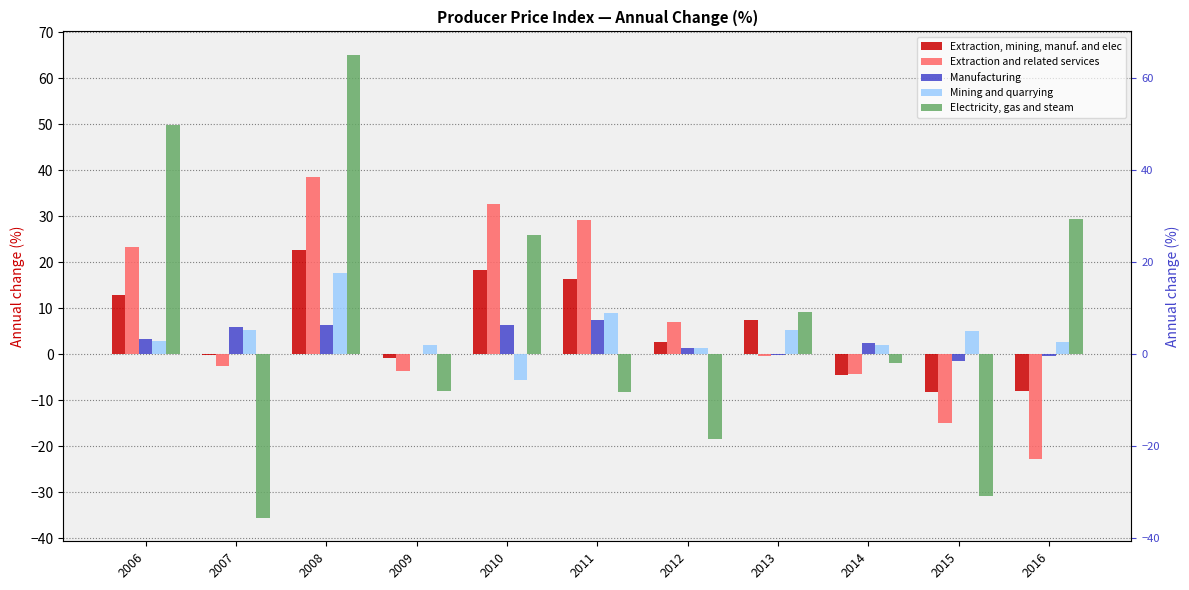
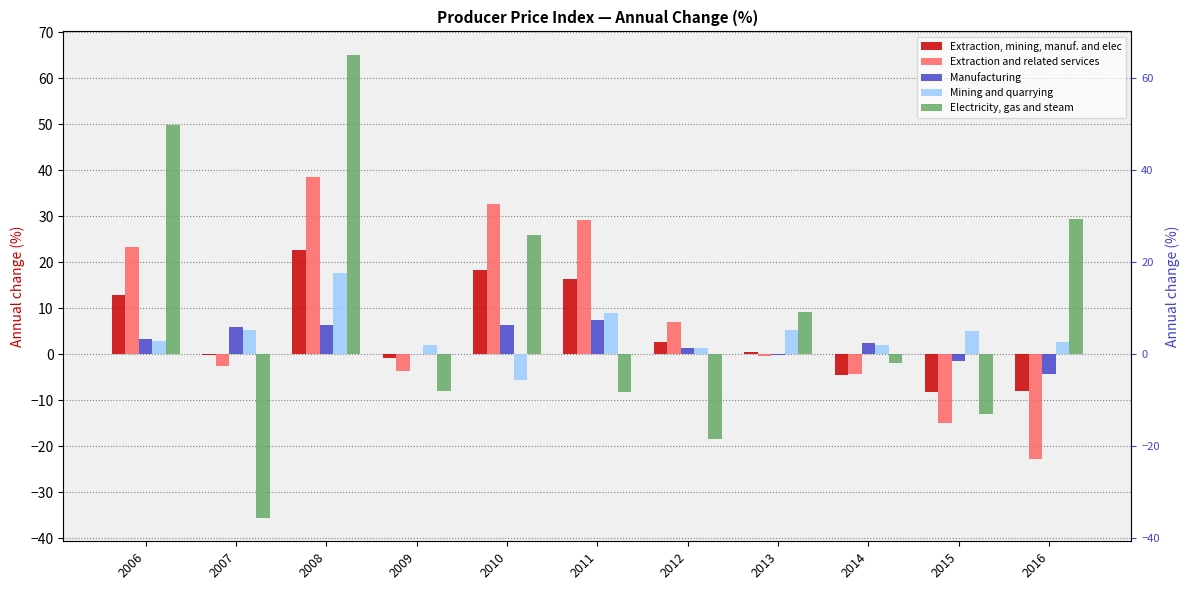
Extraction, mining, manuf. and elec, 2013: 8 -> 1
Electricity, gas and steam, 2015: -31 -> -13
Manufacturing, 2016: 0 -> -4
